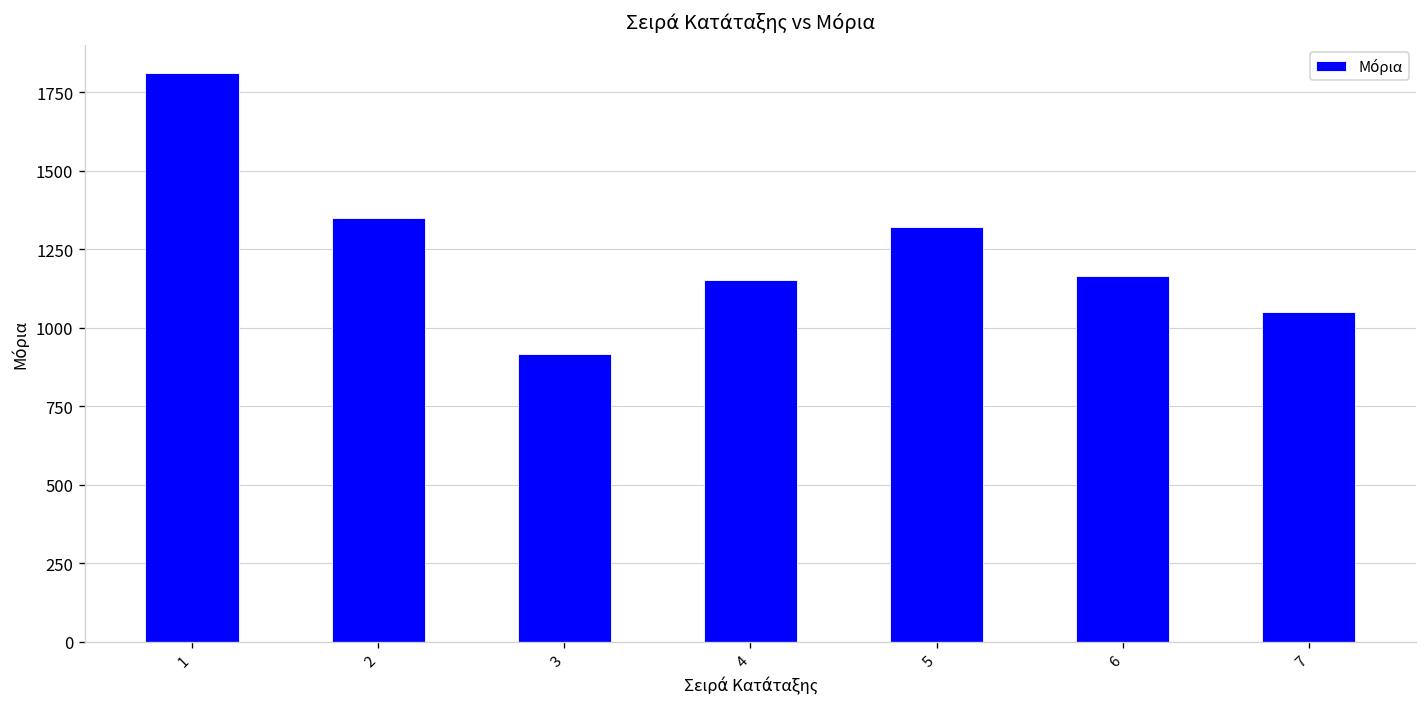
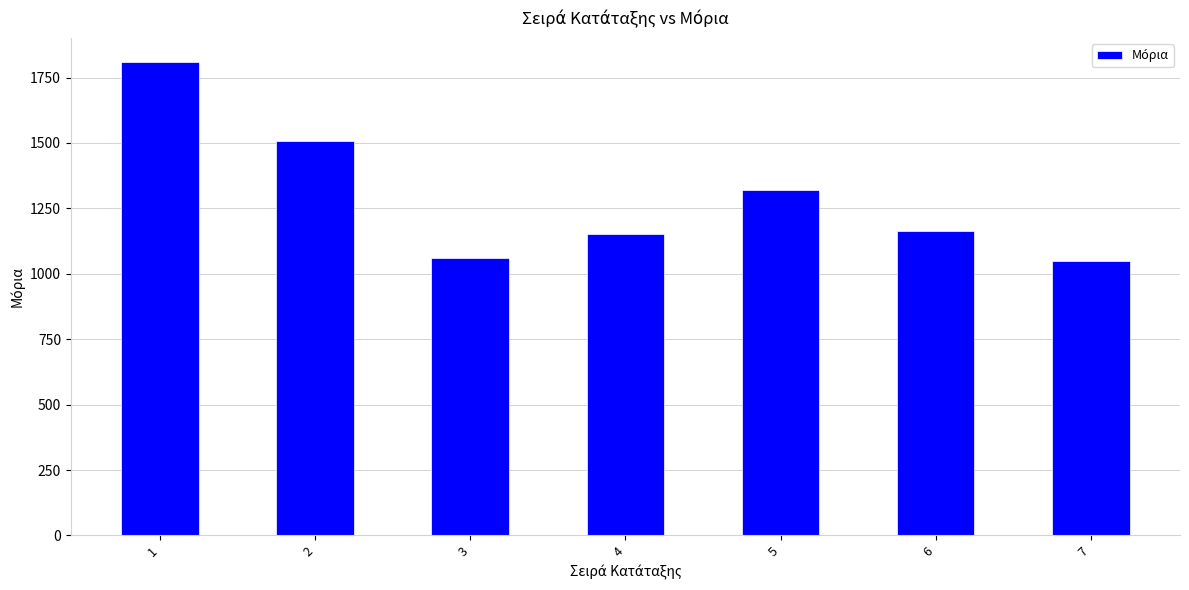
2: 1350 -> 1510
3: 920 -> 1060
